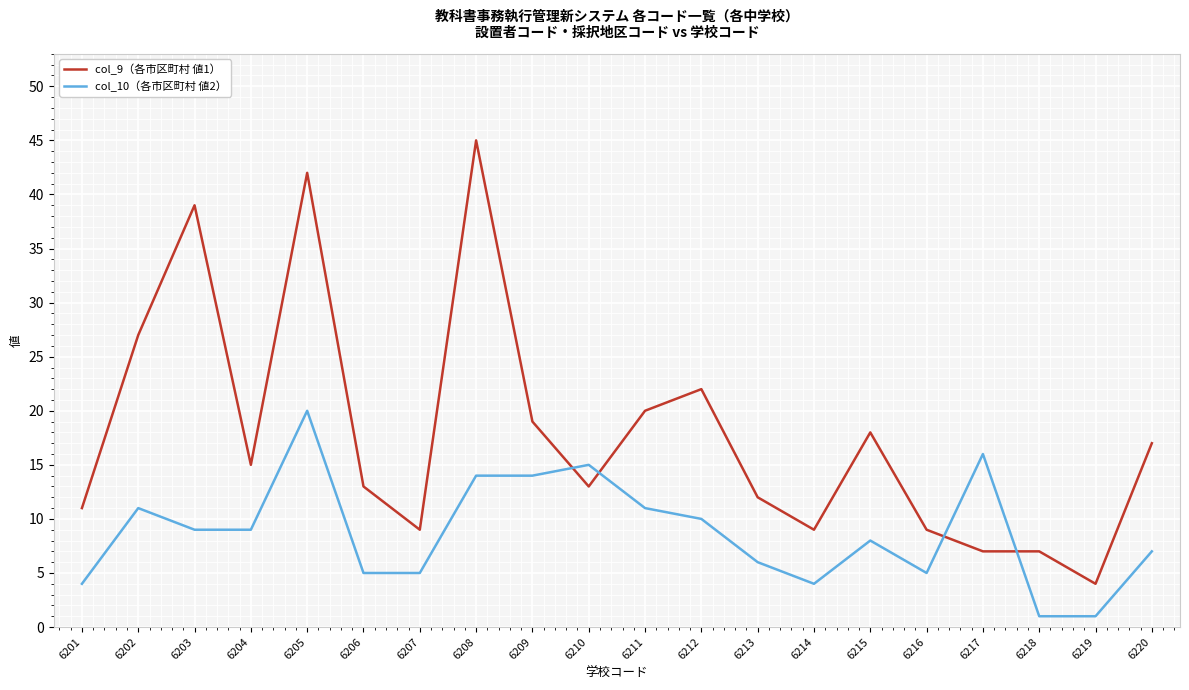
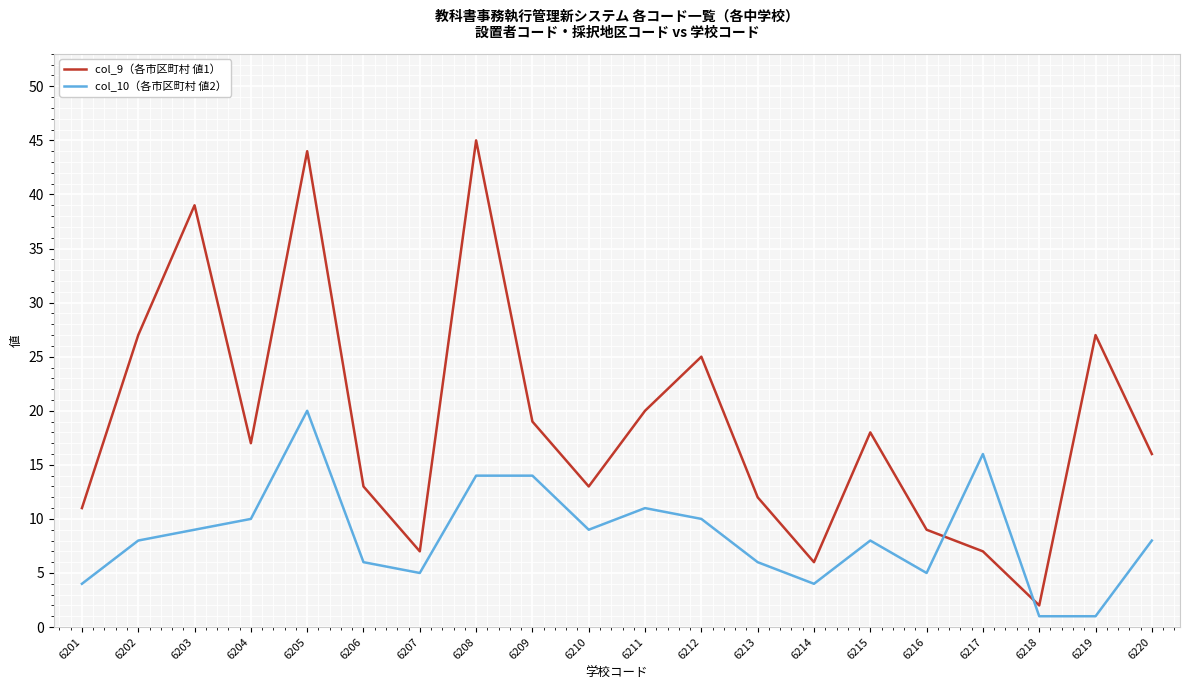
col_10（各市区町村 値2）, 6202: 11 -> 8
col_9（各市区町村 値1）, 6204: 15 -> 17
col_10（各市区町村 値2）, 6204: 9 -> 10
col_9（各市区町村 値1）, 6205: 42 -> 44
col_10（各市区町村 値2）, 6206: 5 -> 6
col_9（各市区町村 値1）, 6207: 9 -> 7
col_10（各市区町村 値2）, 6210: 15 -> 9
col_9（各市区町村 値1）, 6212: 22 -> 25
col_9（各市区町村 値1）, 6214: 9 -> 6
col_9（各市区町村 値1）, 6218: 7 -> 2
col_9（各市区町村 値1）, 6219: 4 -> 27
col_9（各市区町村 値1）, 6220: 17 -> 16
col_10（各市区町村 値2）, 6220: 7 -> 8
